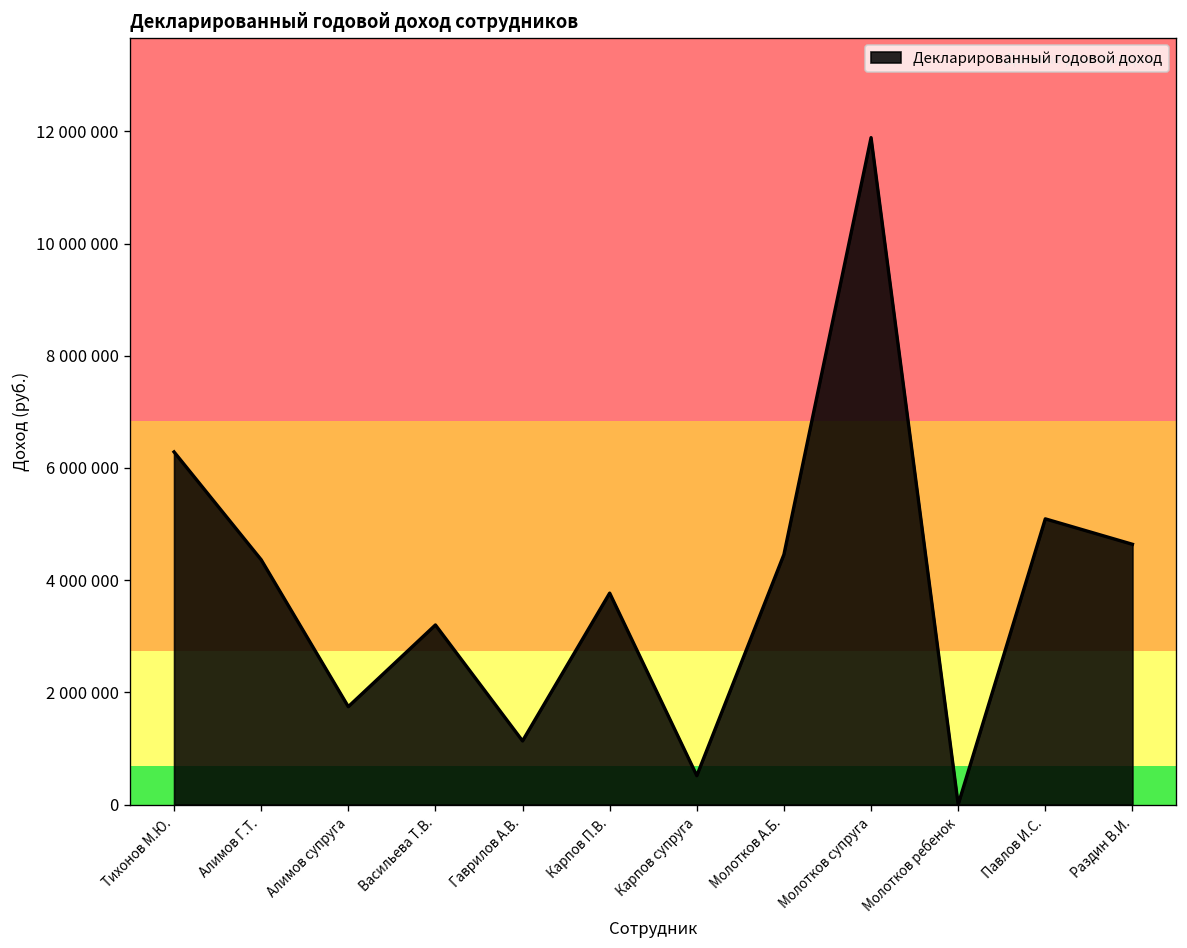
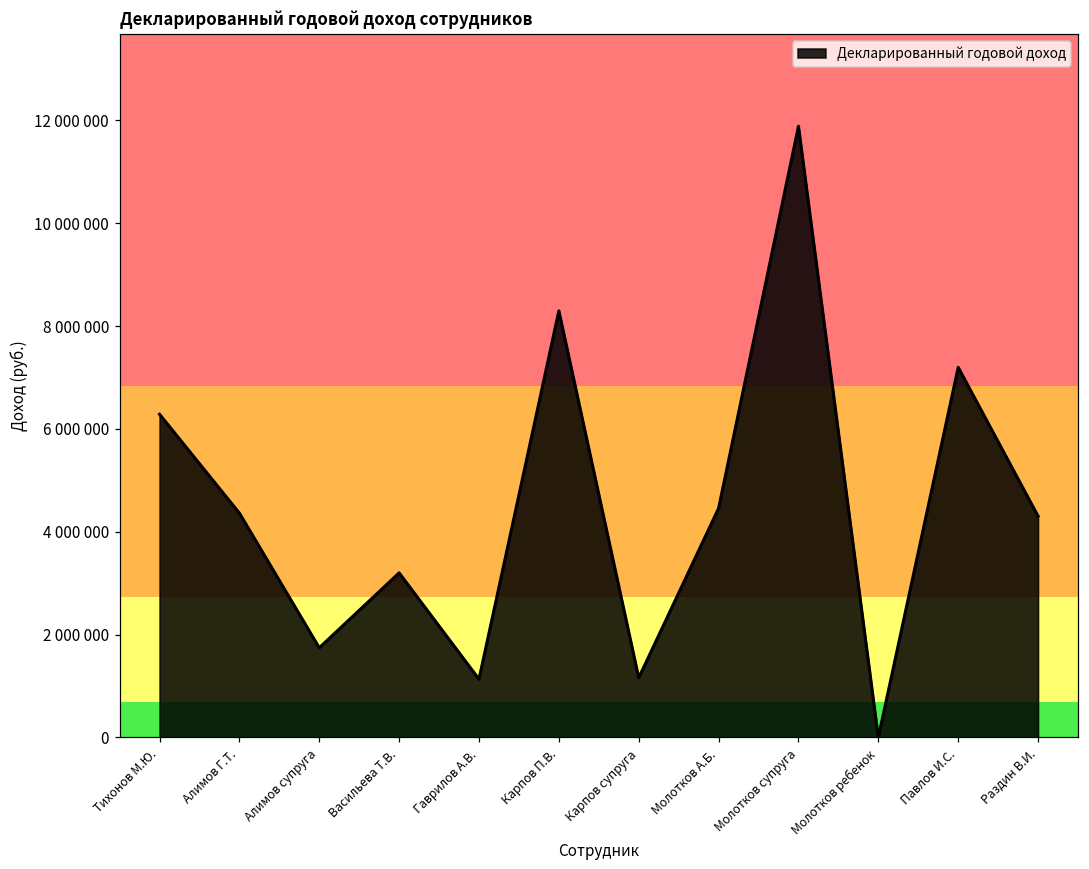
Карпов П.В.: 3800000 -> 8300000
Карпов супруга: 500000 -> 1200000
Павлов И.С.: 5100000 -> 7200000
Раздин В.И.: 4600000 -> 4300000
